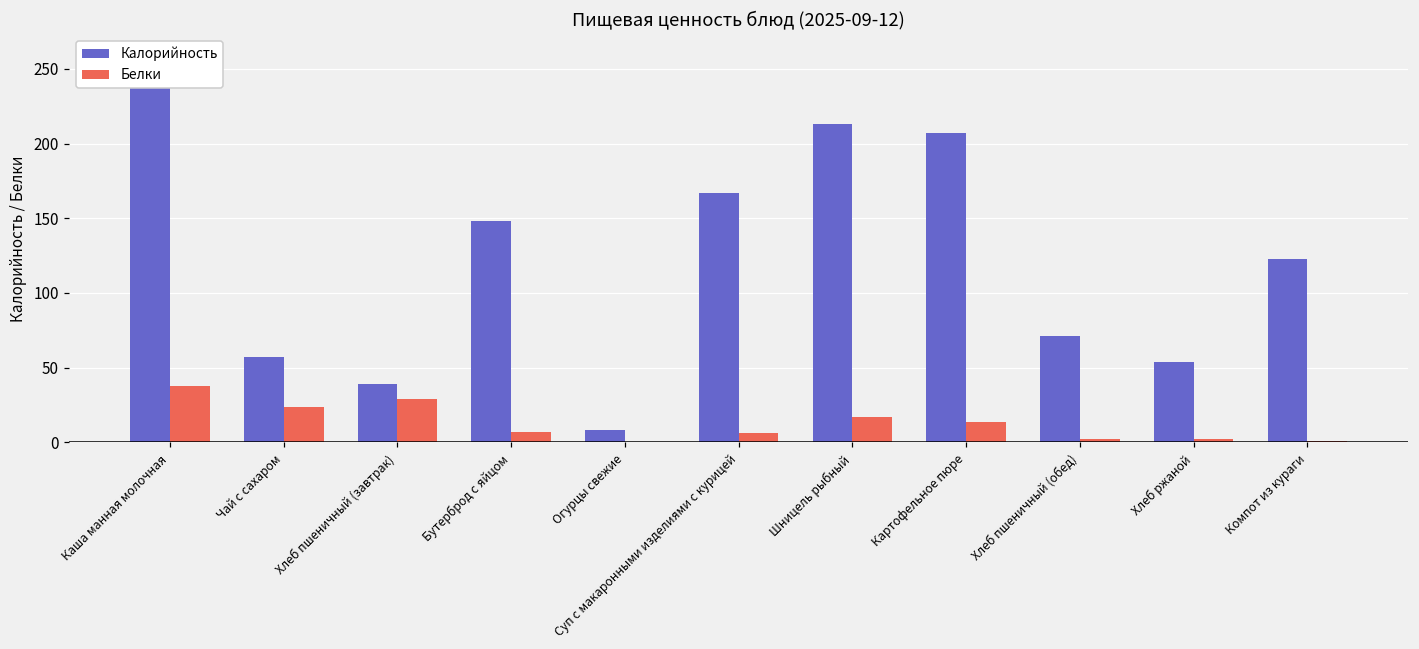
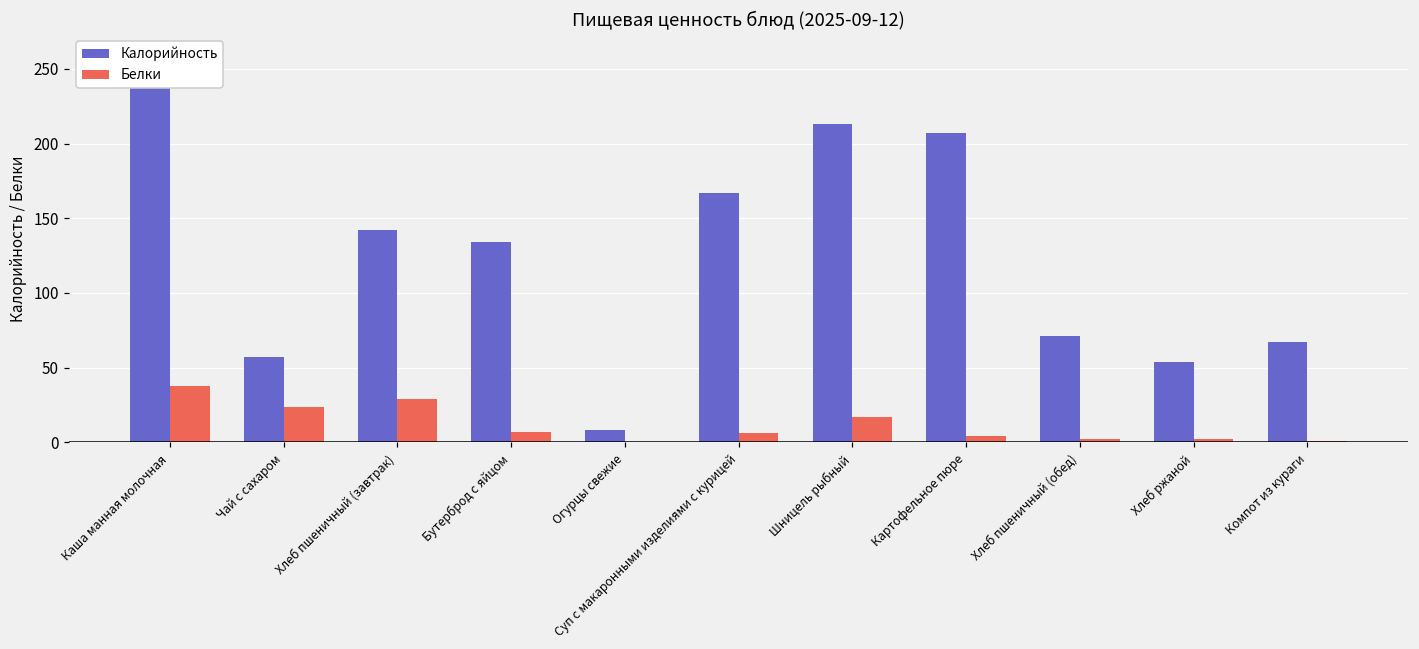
Калорийность, Хлеб пшеничный (завтрак): 39 -> 142
Калорийность, Бутерброд с яйцом: 148 -> 134
Белки, Картофельное пюре: 14 -> 4
Калорийность, Компот из кураги: 123 -> 67
